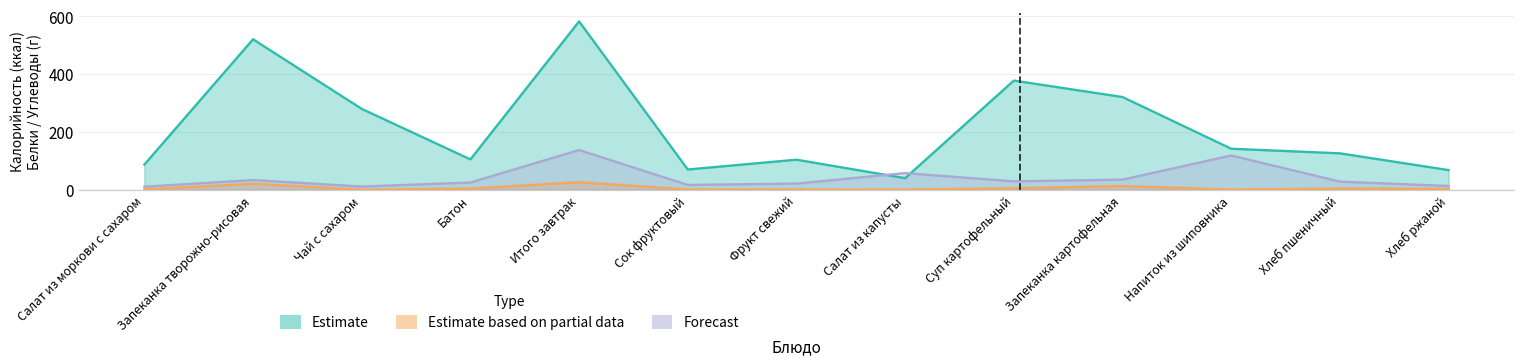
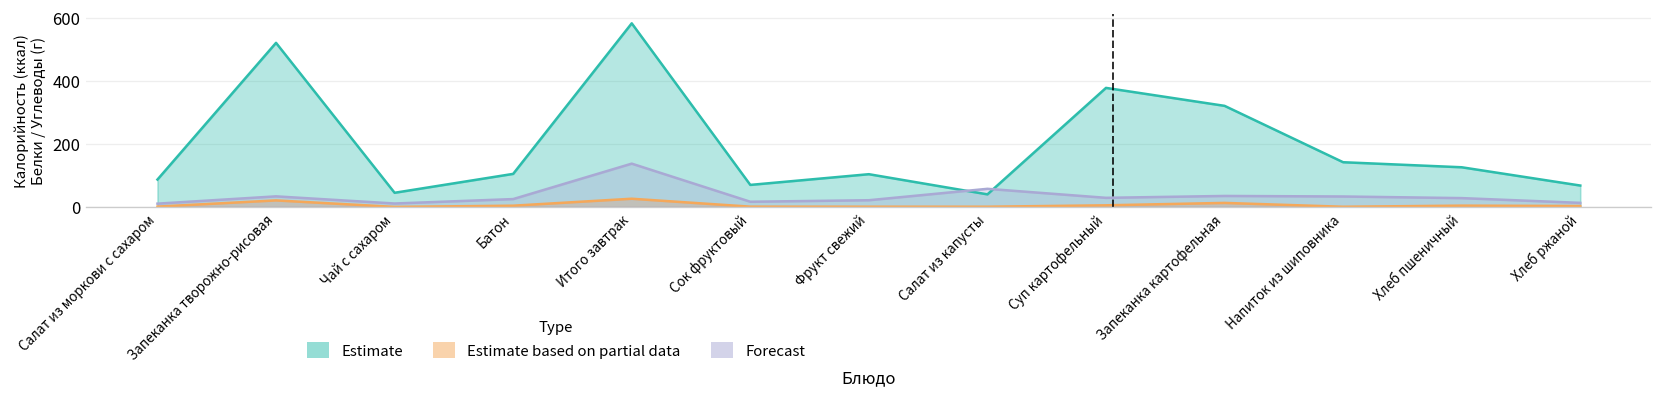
Estimate, Чай с сахаром: 280 -> 50
Forecast, Напиток из шиповника: 120 -> 30
